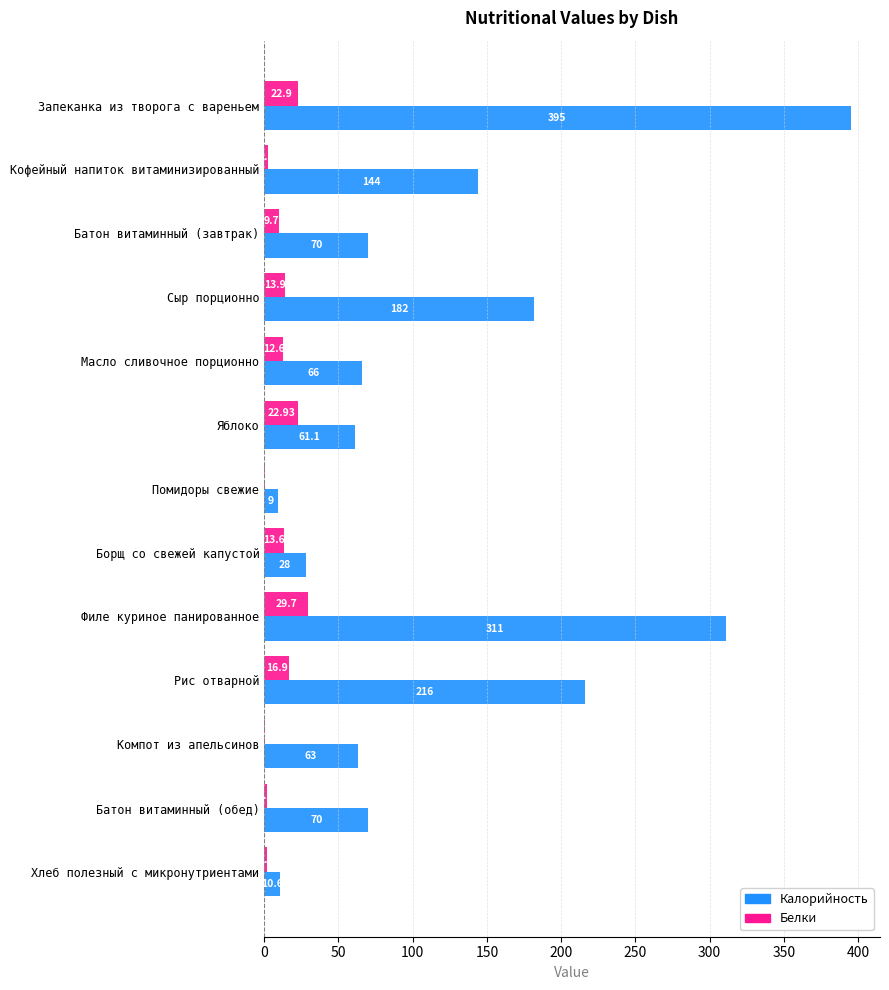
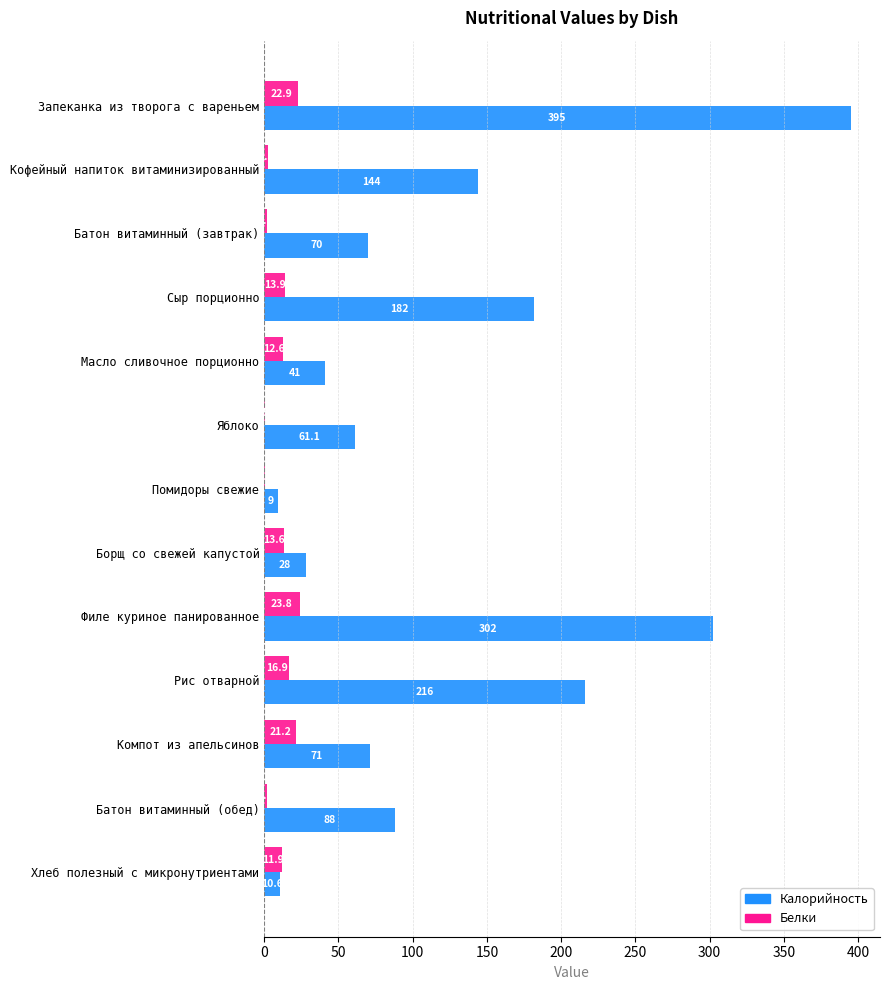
Белки, Батон витаминный (завтрак): 10 -> 2
Калорийность, Масло сливочное порционно: 66 -> 41
Белки, Яблоко: 23 -> 1
Белки, Филе куриное панированное: 29.7 -> 23.8
Калорийность, Филе куриное панированное: 311 -> 302
Белки, Компот из апельсинов: 0 -> 21
Калорийность, Компот из апельсинов: 63 -> 71
Калорийность, Батон витаминный (обед): 70 -> 88
Белки, Хлеб полезный с микронутриентами: 2 -> 12
